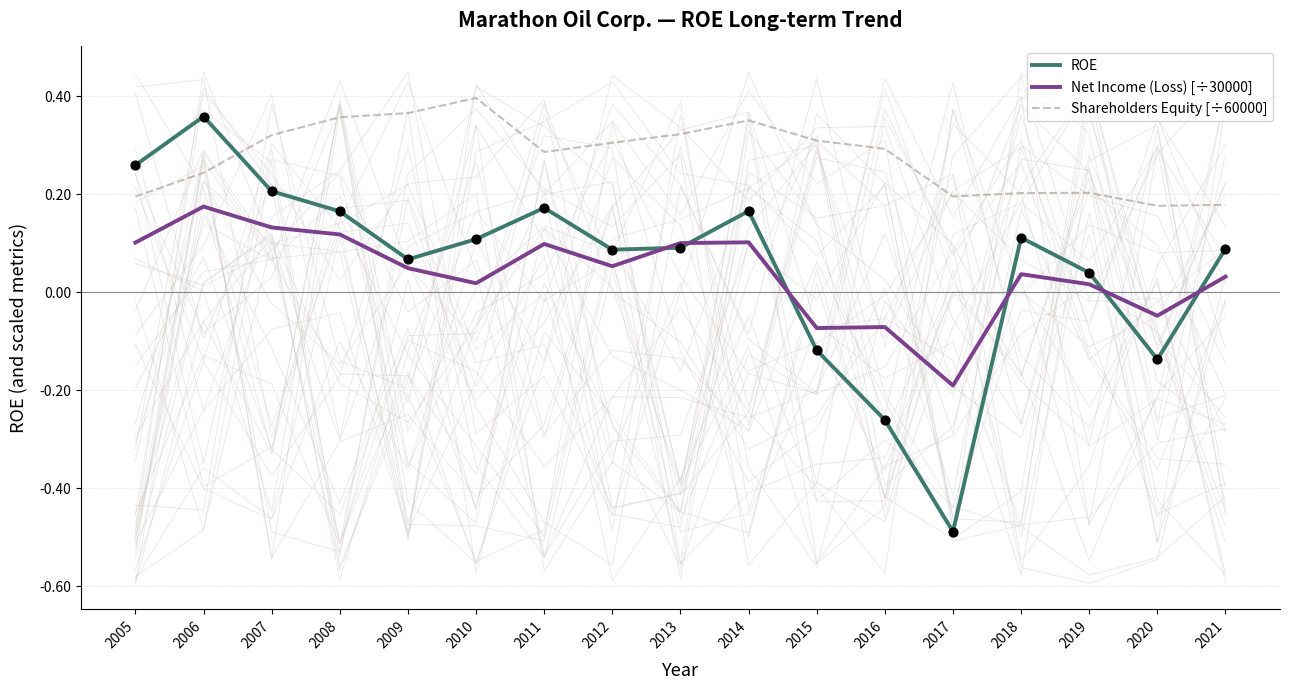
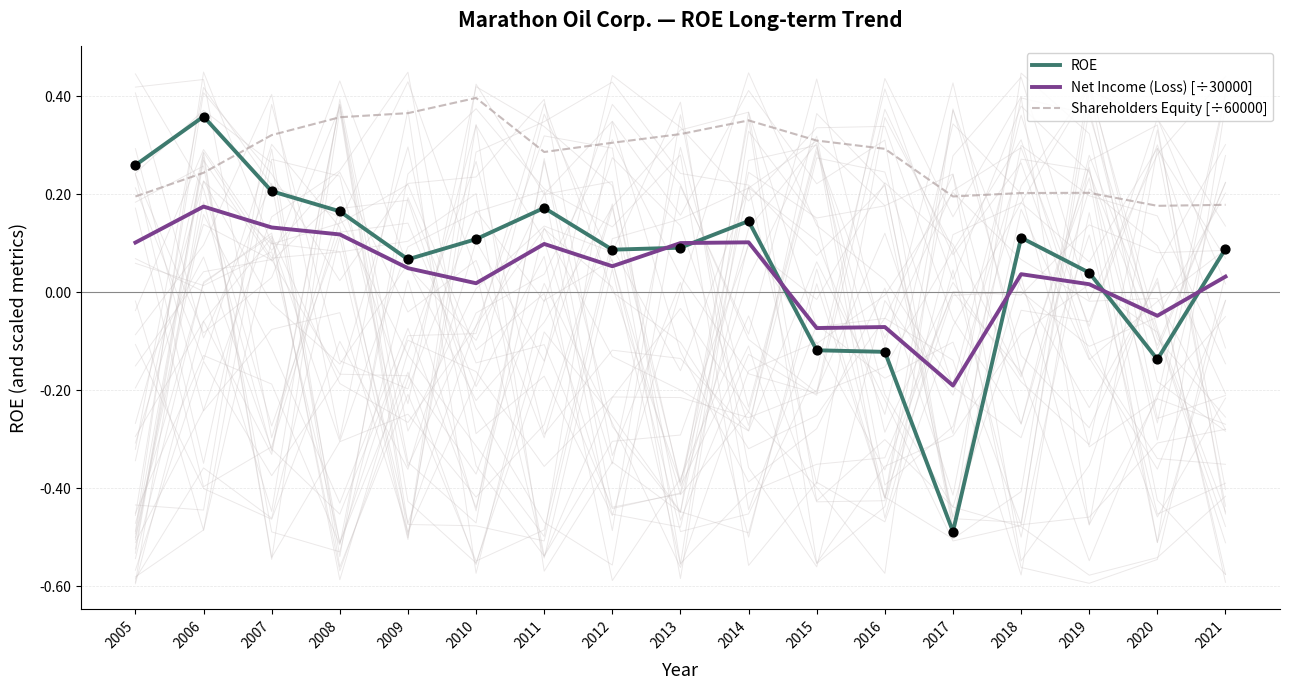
ROE, 2014: 0.17 -> 0.14
ROE, 2016: -0.26 -> -0.12
